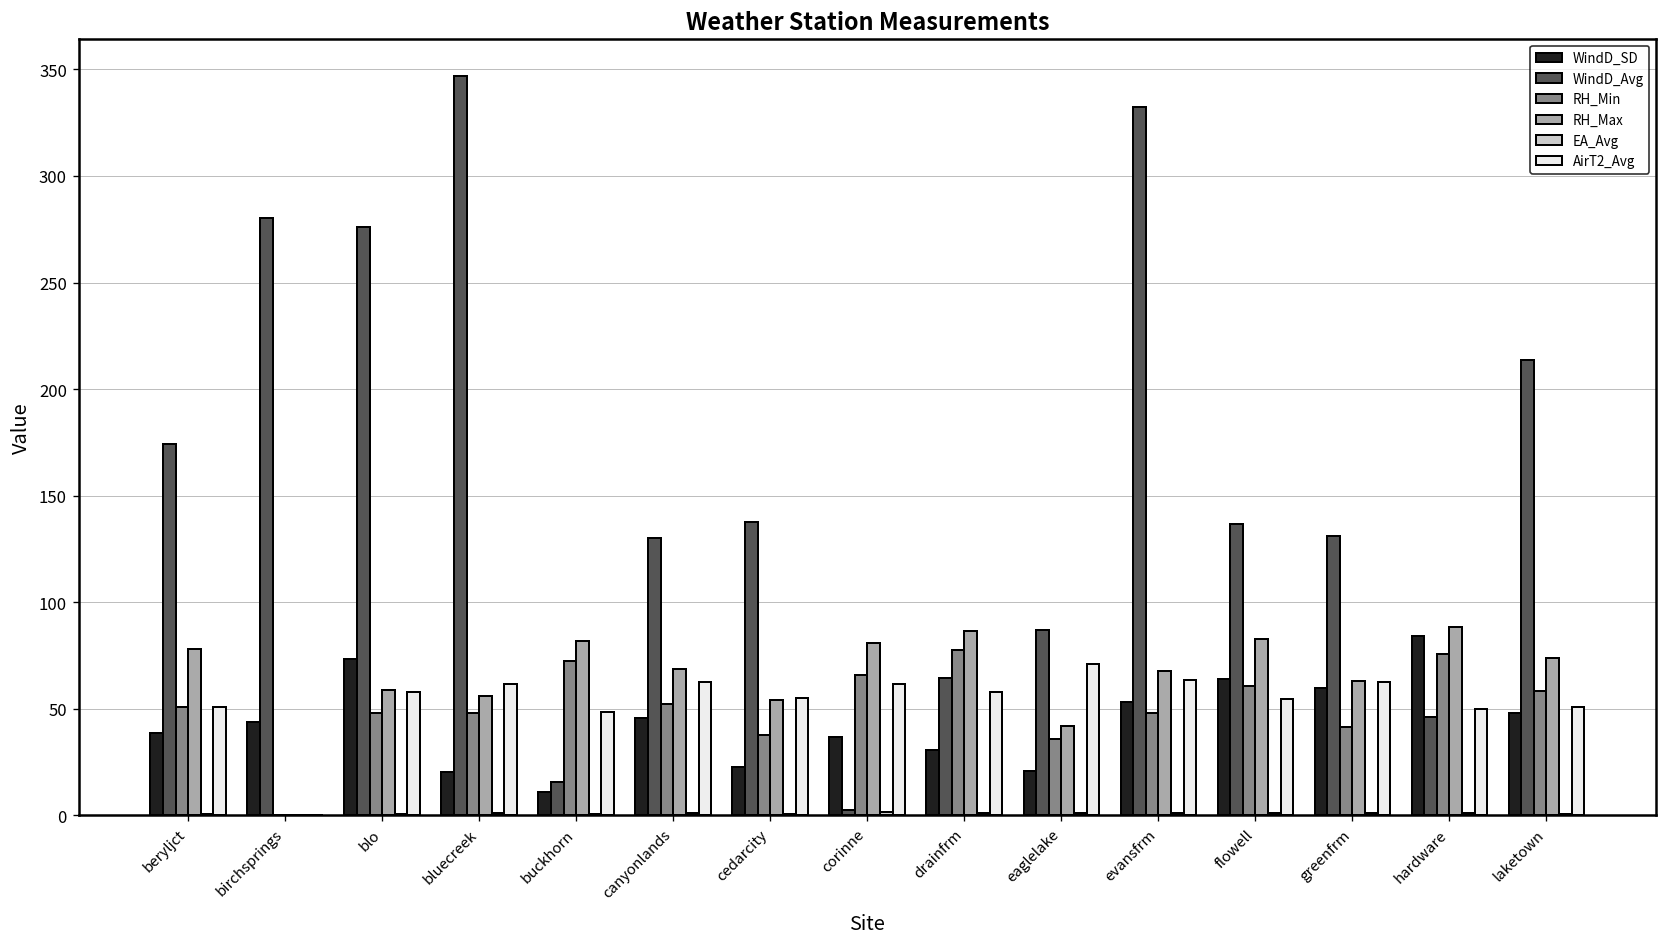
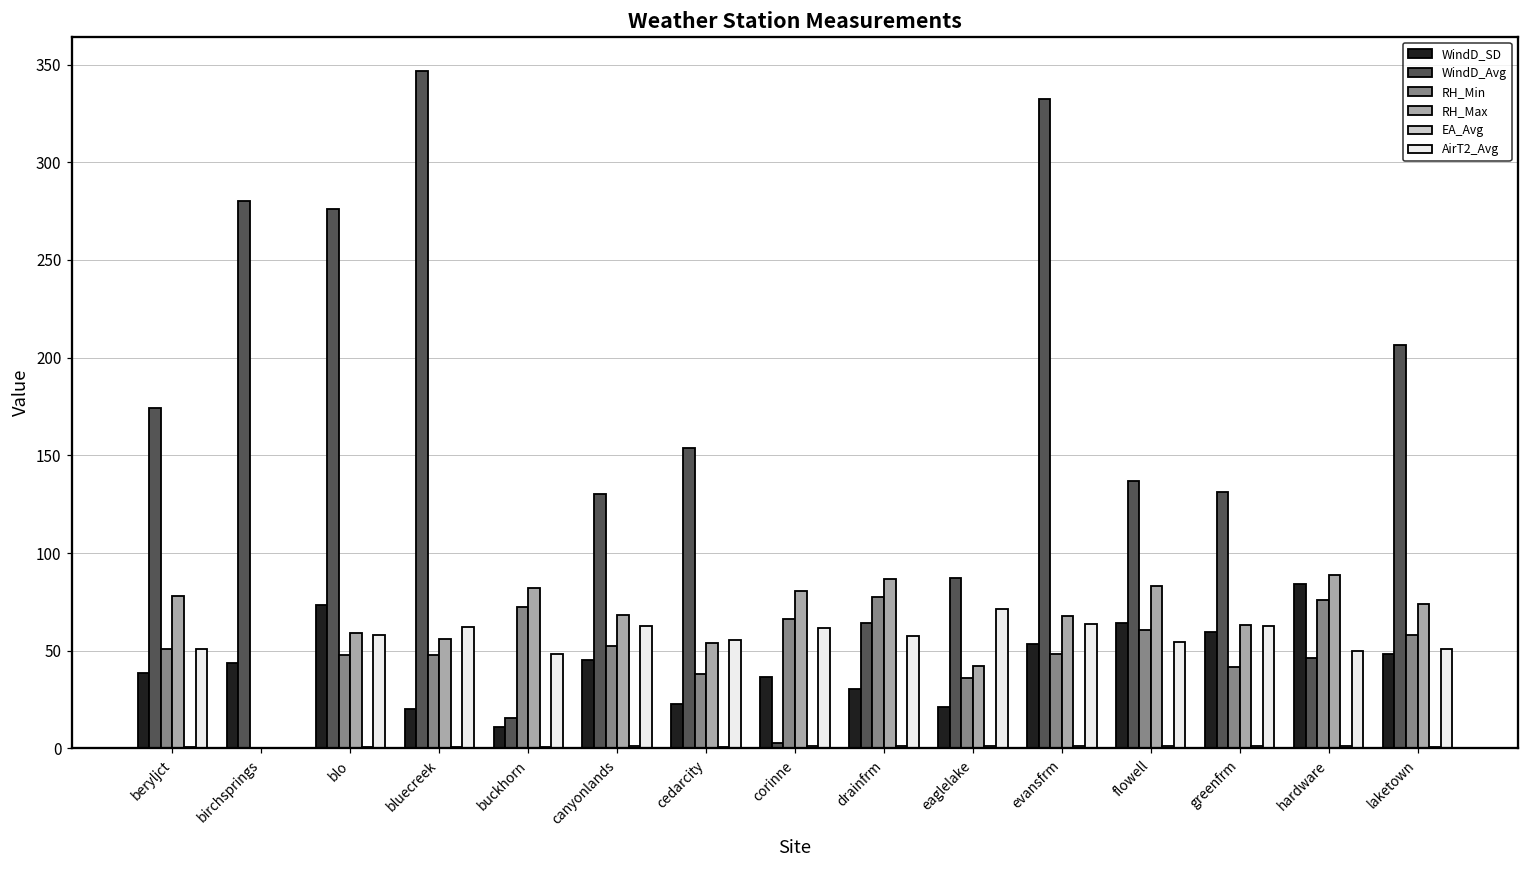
WindD_Avg, cedarcity: 138 -> 154
WindD_Avg, laketown: 214 -> 206
